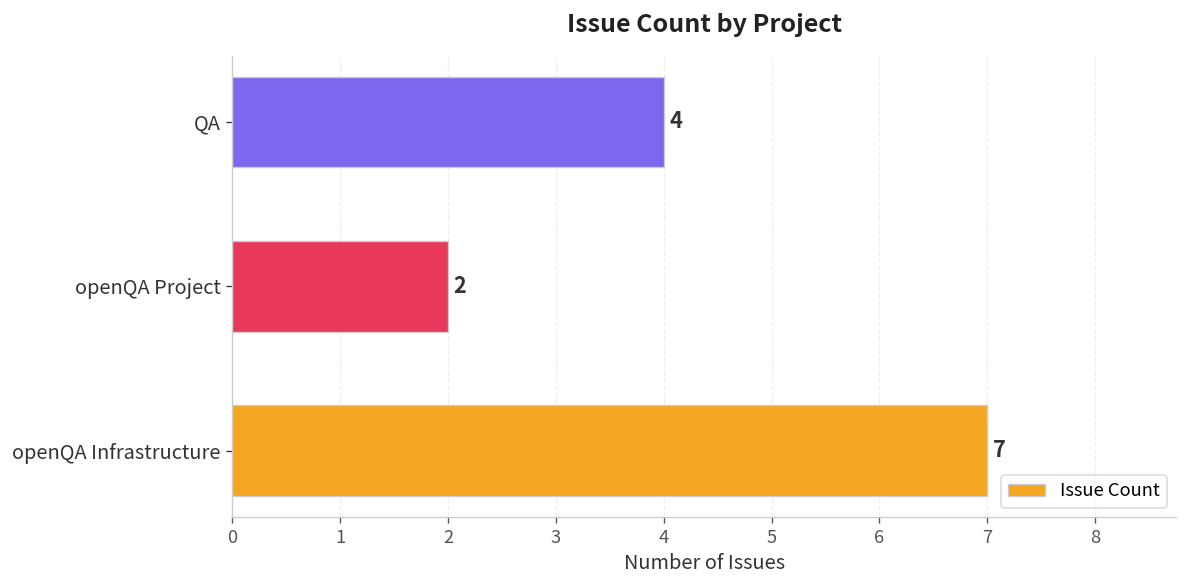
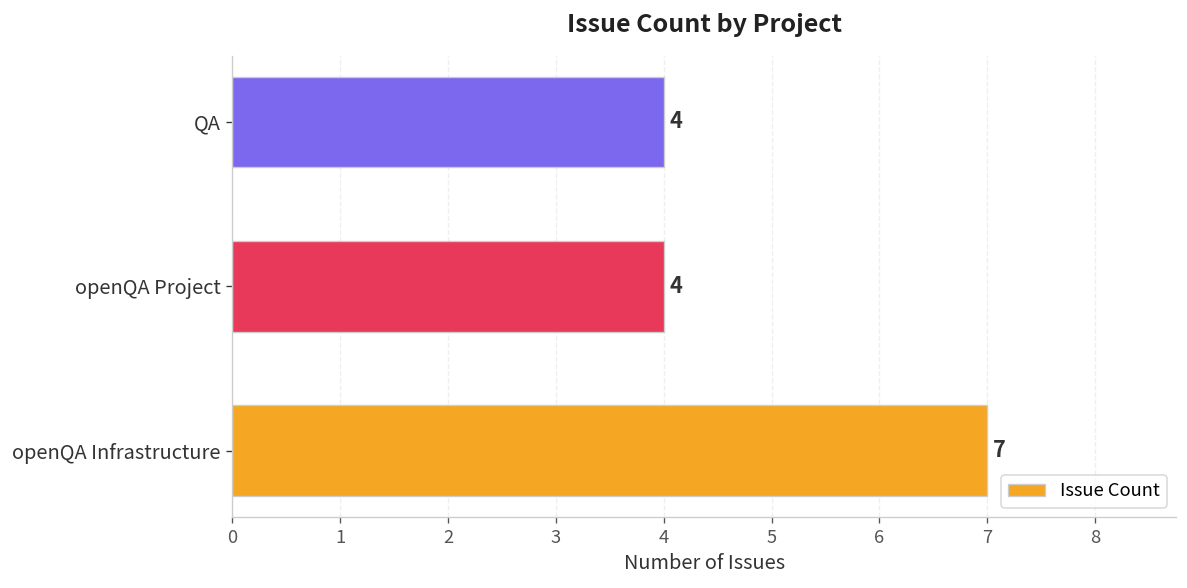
openQA Project: 2 -> 4
